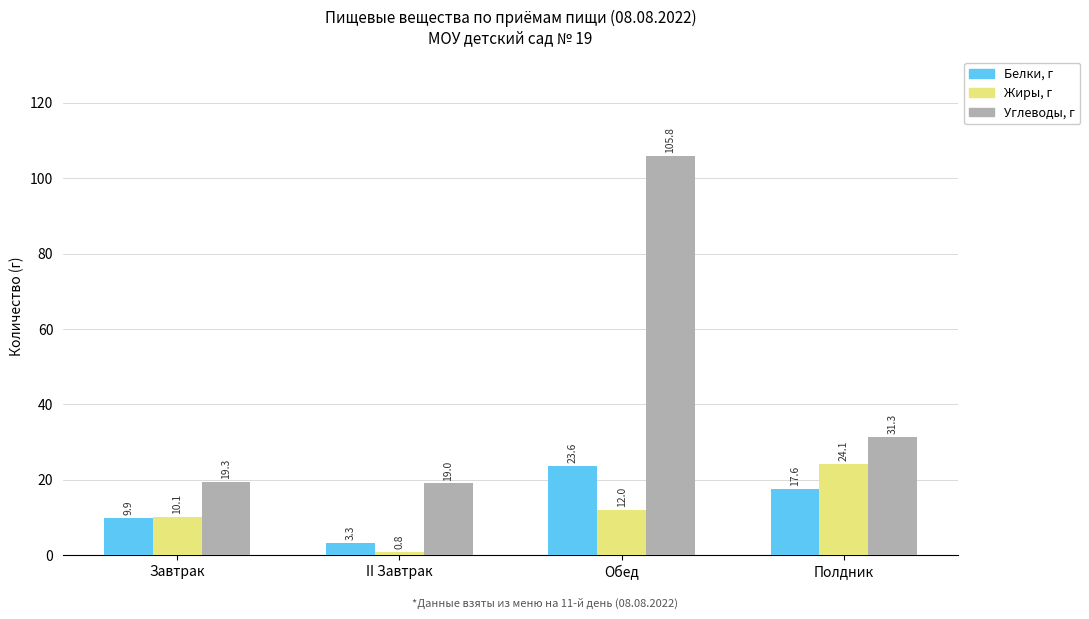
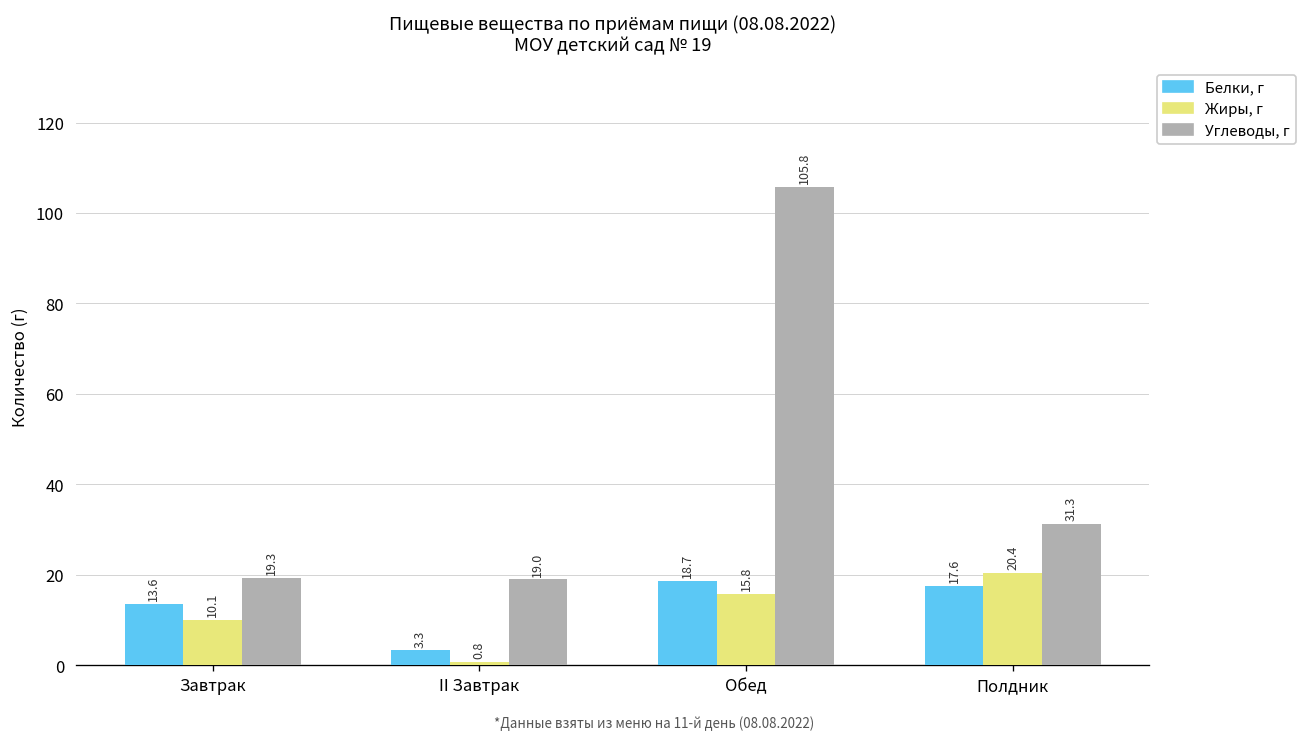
Белки, г, Завтрак: 9.9 -> 13.6
Белки, г, Обед: 23.6 -> 18.7
Жиры, г, Обед: 12.0 -> 15.8
Жиры, г, Полдник: 24.1 -> 20.4
